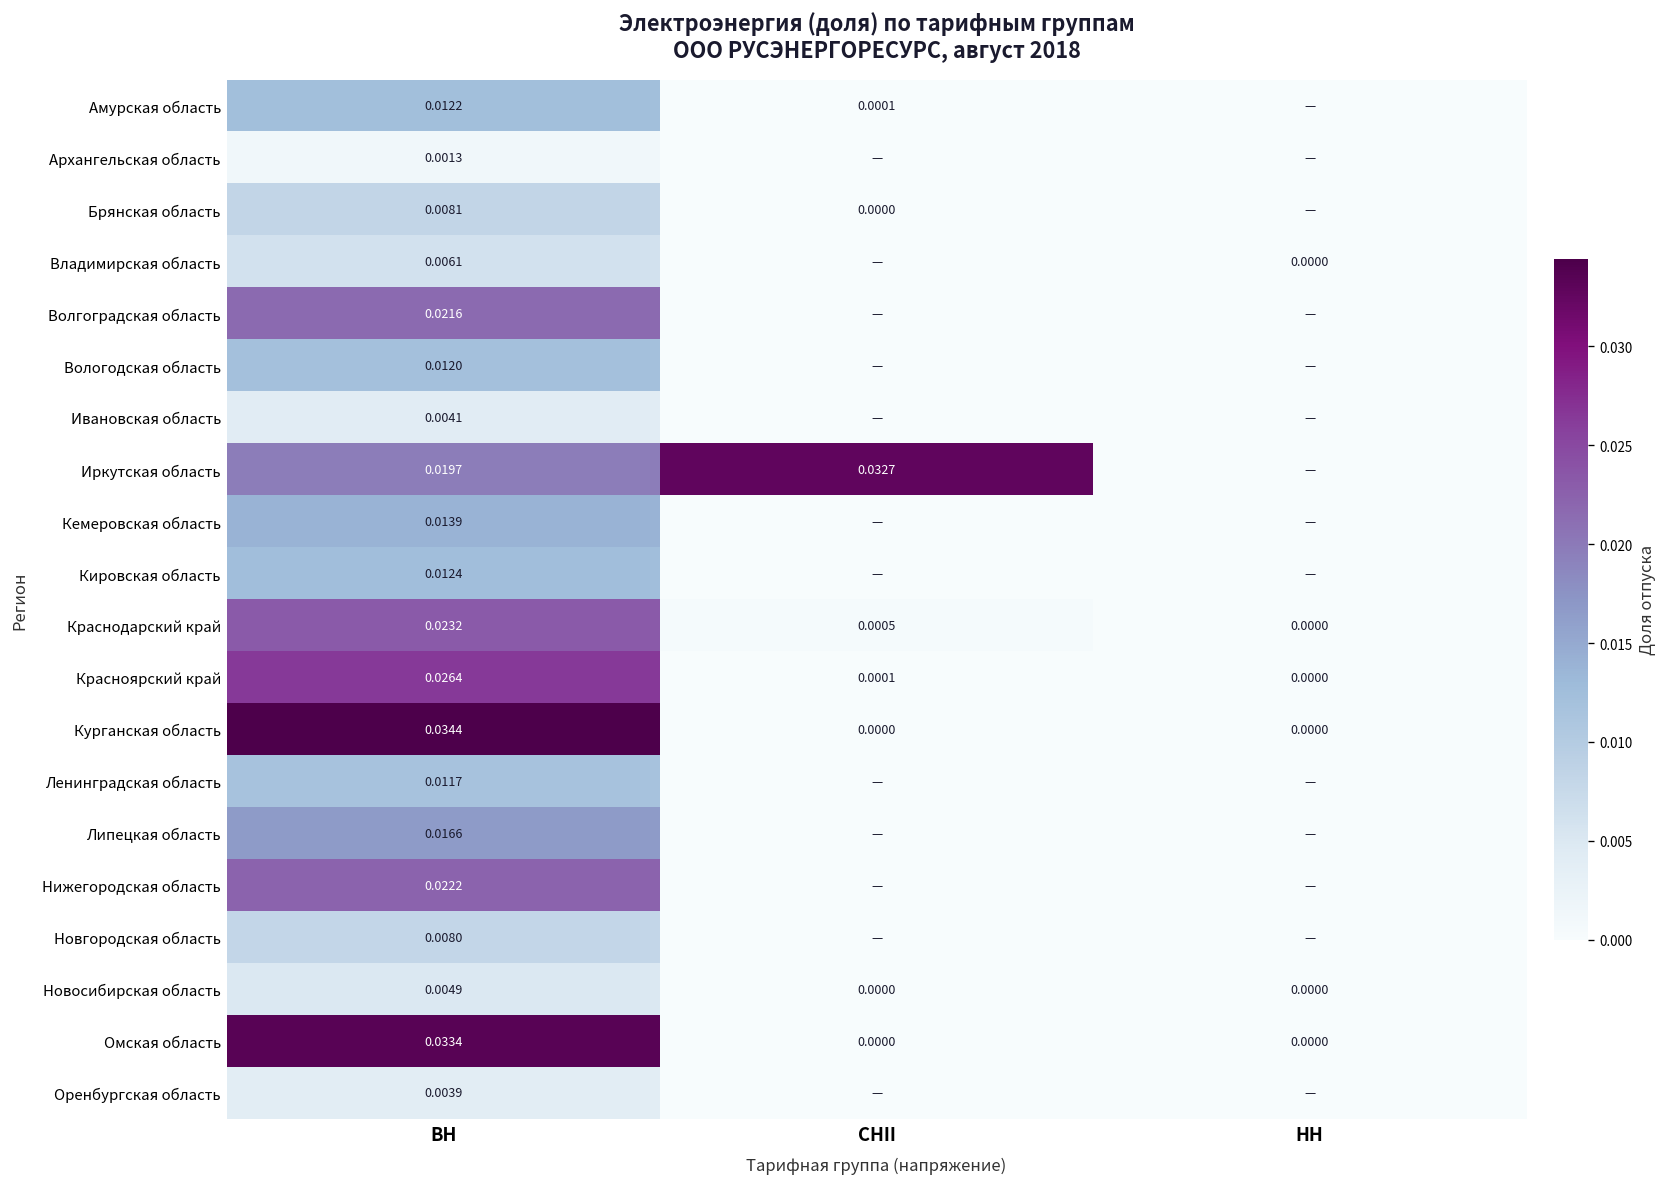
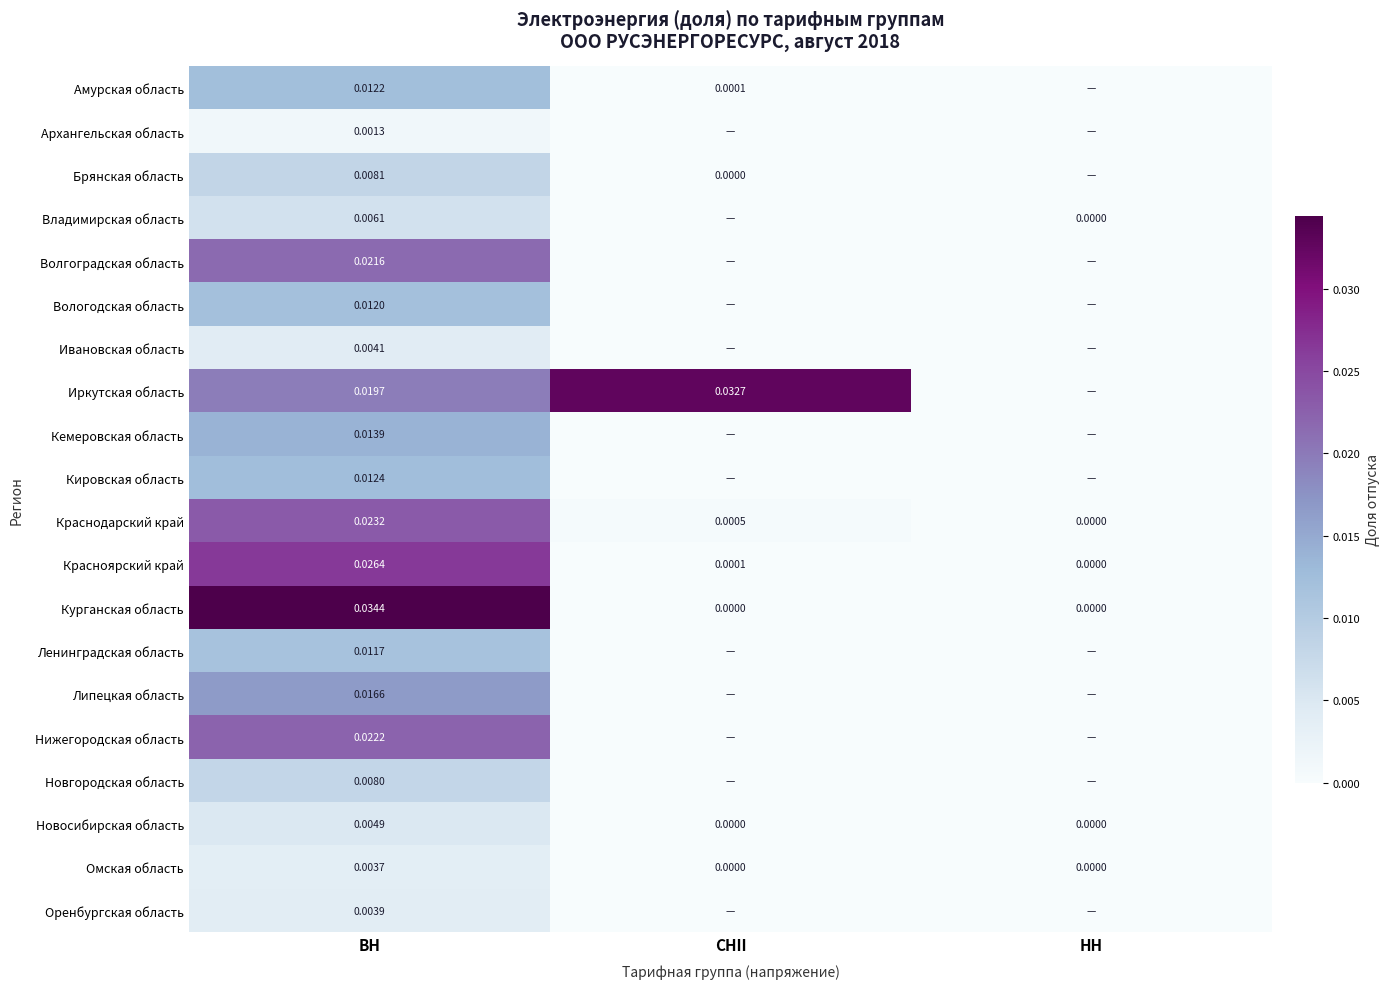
Омская область, ВН: 0.0334 -> 0.0037
